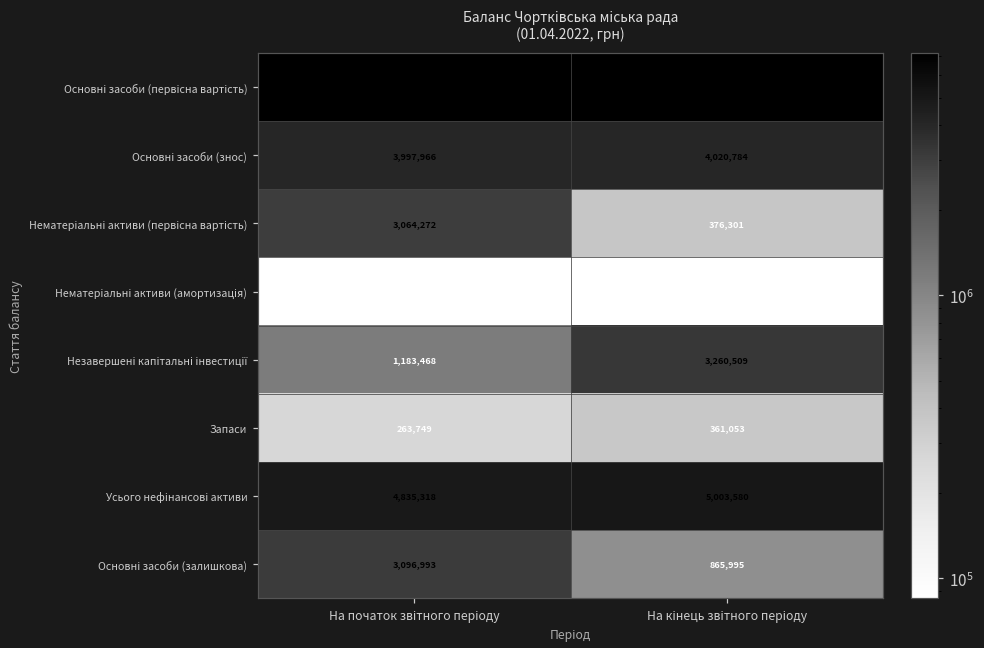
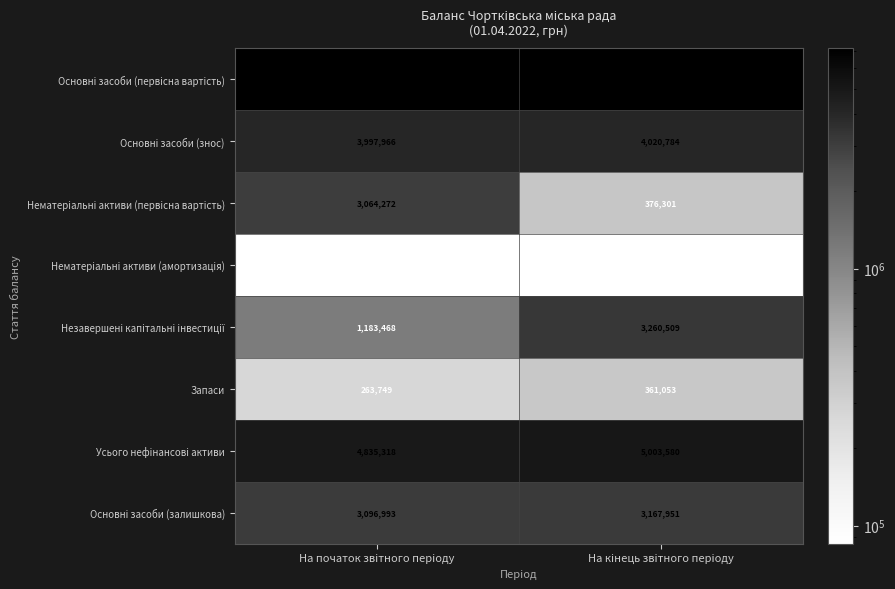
Основні засоби (залишкова), На кінець звітного періоду: 865,995 -> 3,167,951
